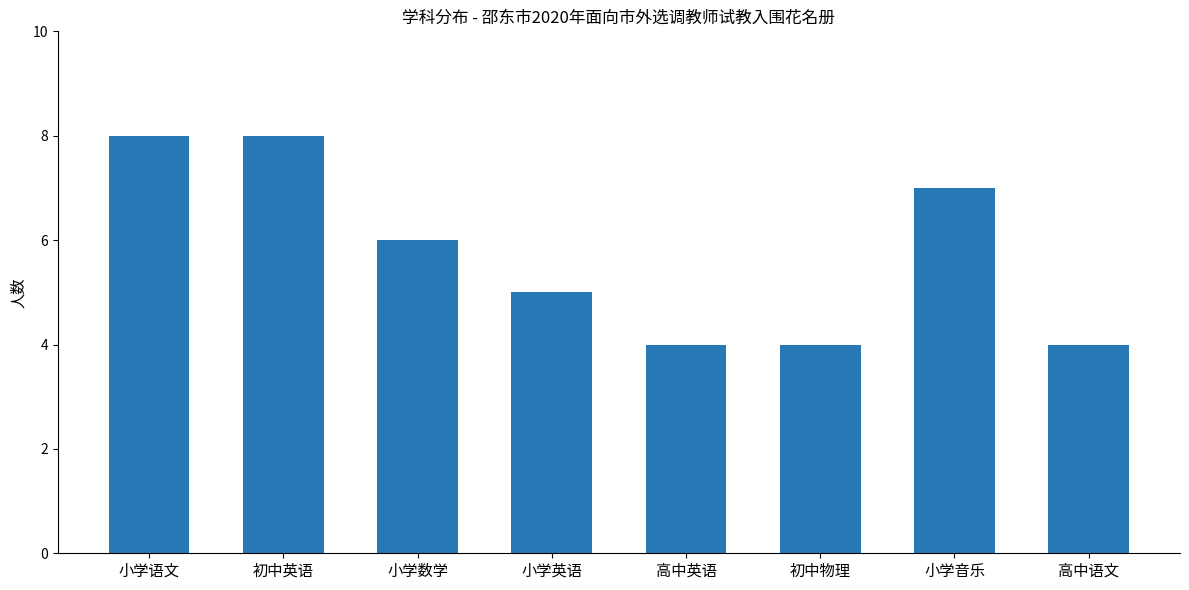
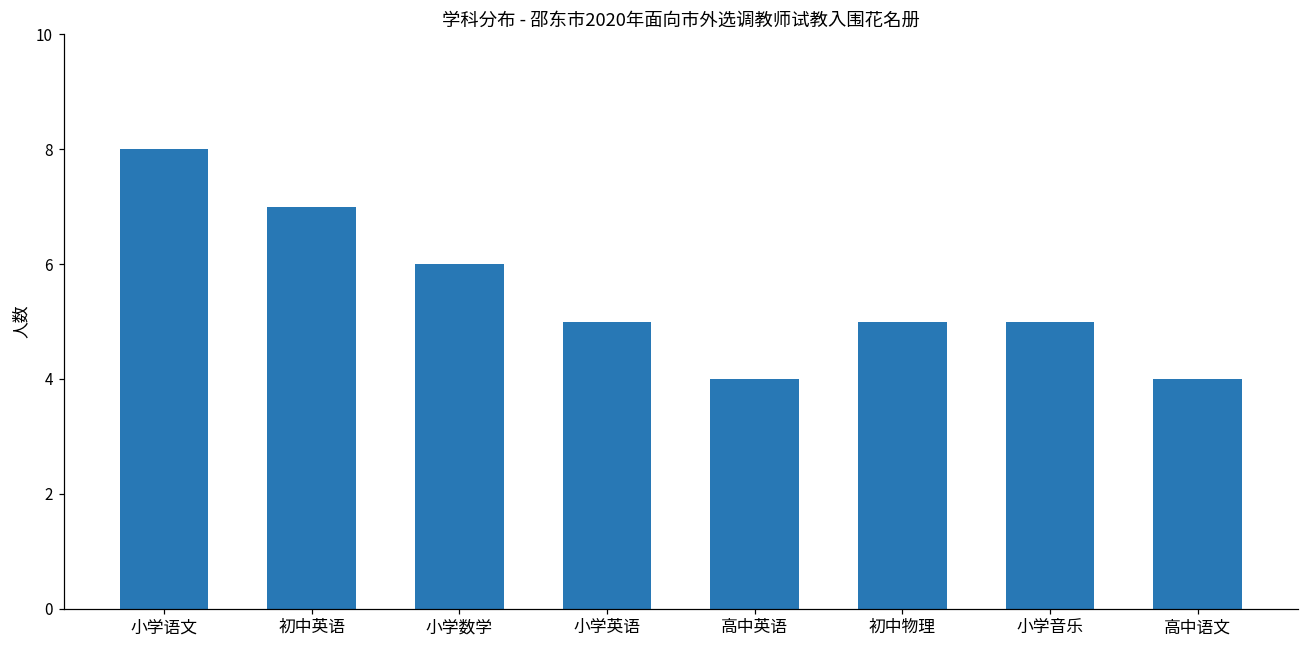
初中英语: 8 -> 7
初中物理: 4 -> 5
小学音乐: 7 -> 5
